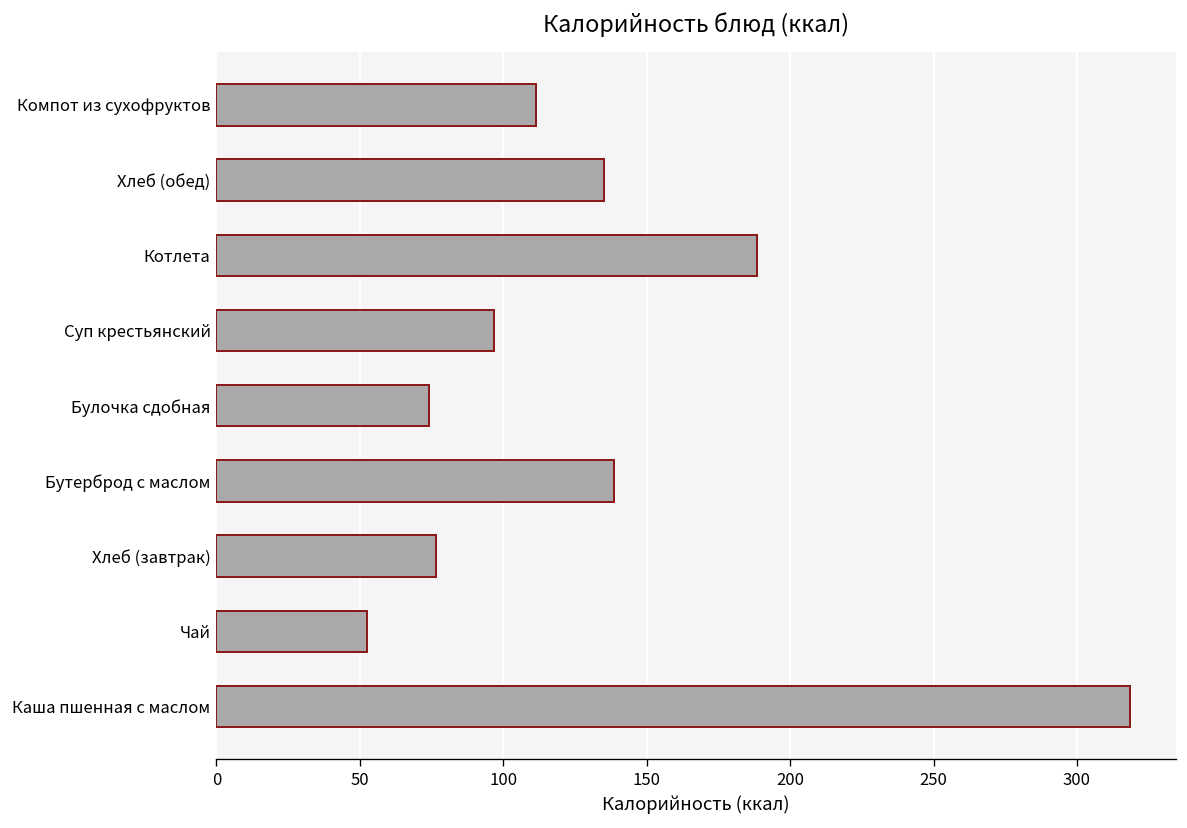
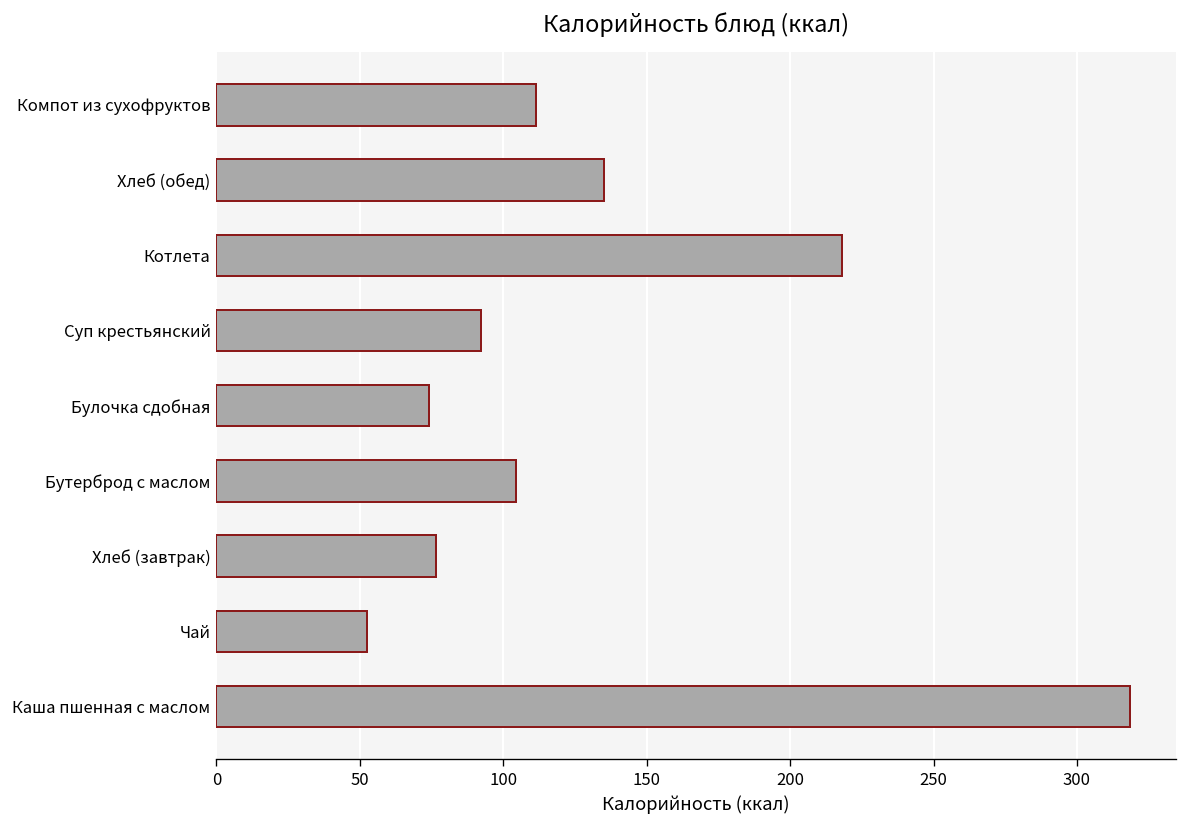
Котлета: 188 -> 218
Суп крестьянский: 97 -> 92
Бутерброд с маслом: 139 -> 105
